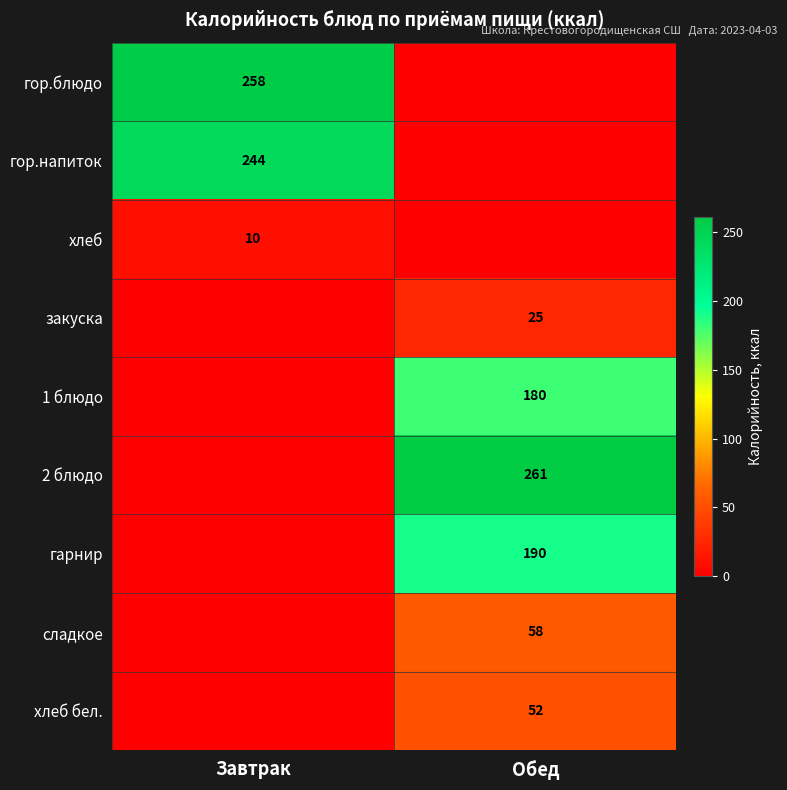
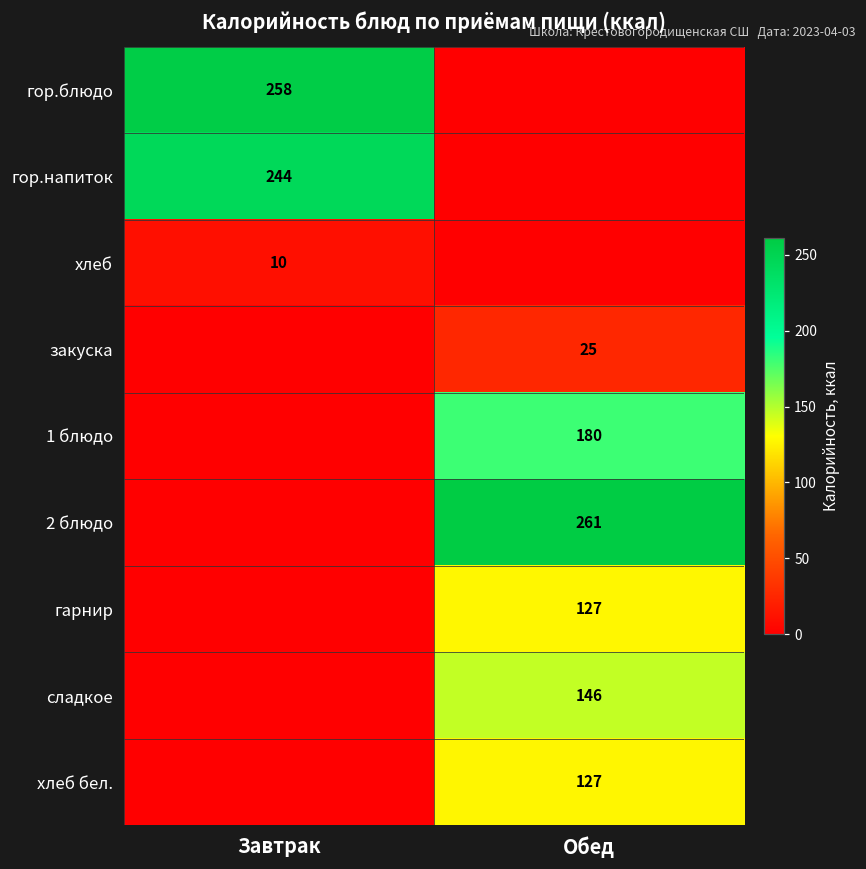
гарнир, Обед: 190 -> 127
сладкое, Обед: 58 -> 146
хлеб бел., Обед: 52 -> 127
